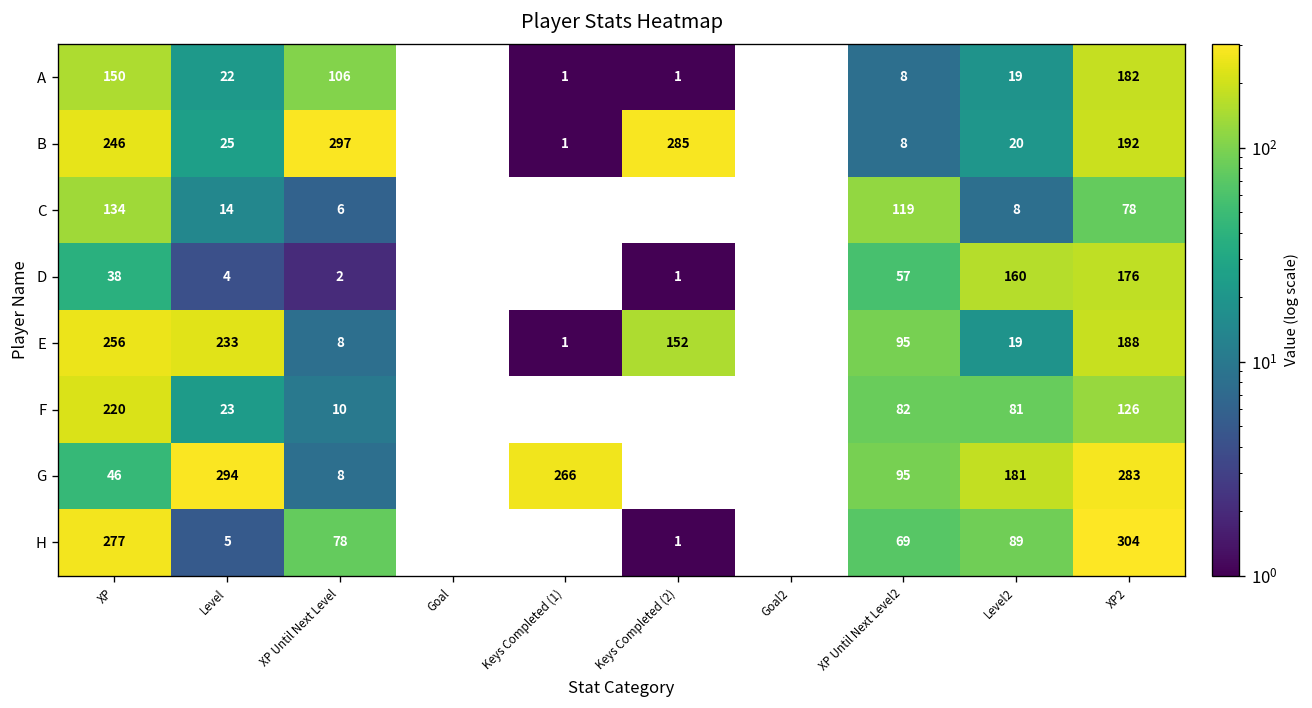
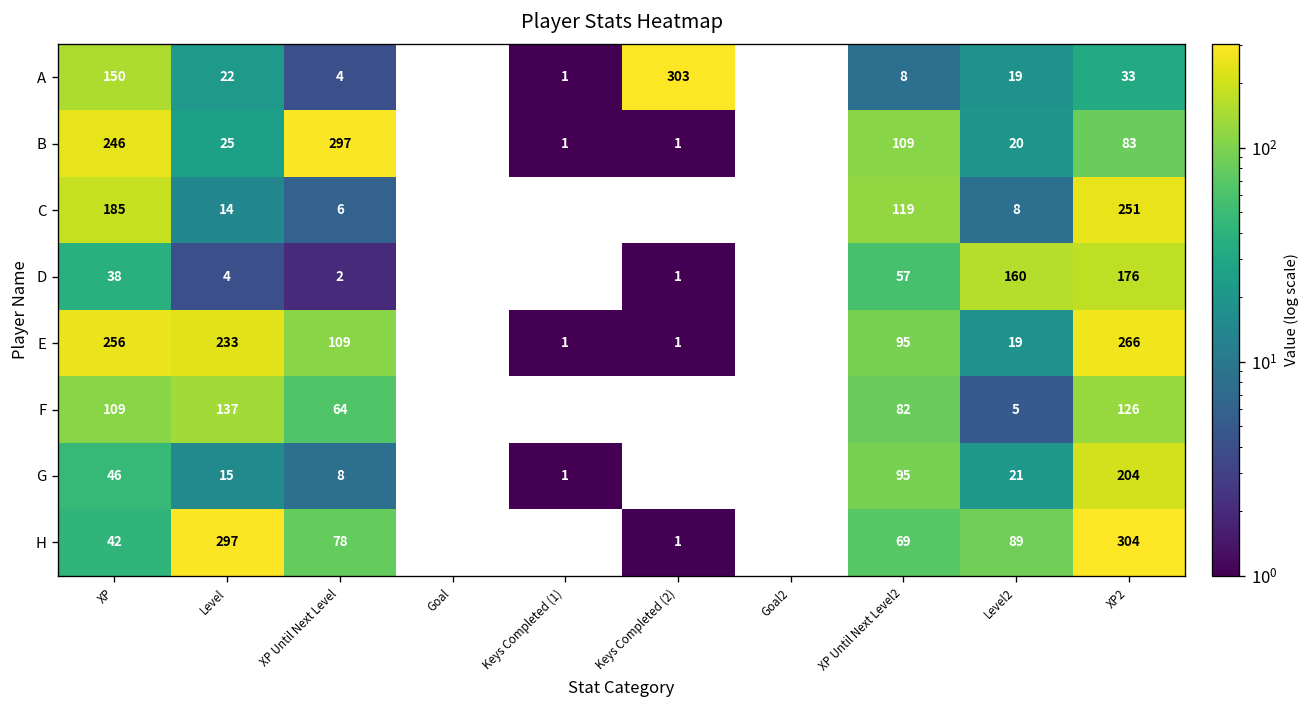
A, XP Until Next Level: 106 -> 4
A, Keys Completed (2): 1 -> 303
A, XP2: 182 -> 33
B, Keys Completed (2): 285 -> 1
B, XP Until Next Level2: 8 -> 109
B, XP2: 192 -> 83
C, XP: 134 -> 185
C, XP2: 78 -> 251
E, XP Until Next Level: 8 -> 109
E, Keys Completed (2): 152 -> 1
E, XP2: 188 -> 266
F, XP: 220 -> 109
F, Level: 23 -> 137
F, XP Until Next Level: 10 -> 64
F, Level2: 81 -> 5
G, Level: 294 -> 15
G, Keys Completed (1): 266 -> 1
G, Level2: 181 -> 21
G, XP2: 283 -> 204
H, XP: 277 -> 42
H, Level: 5 -> 297
